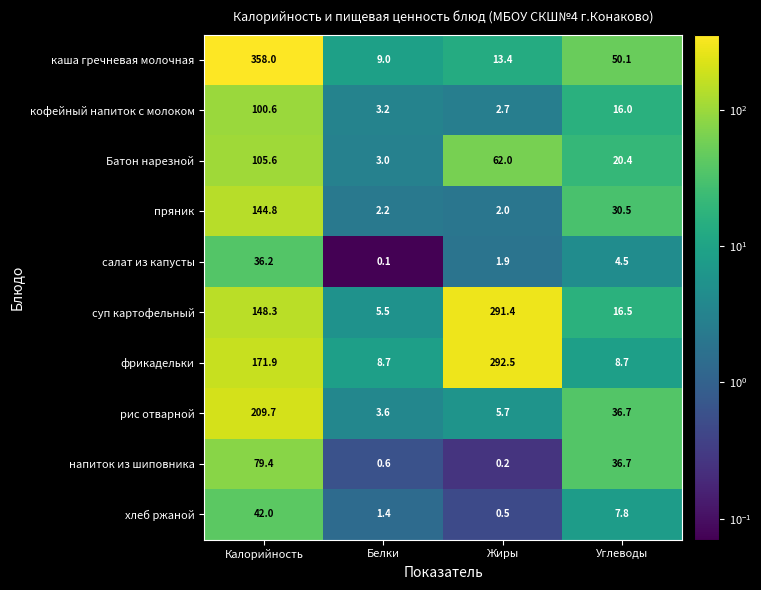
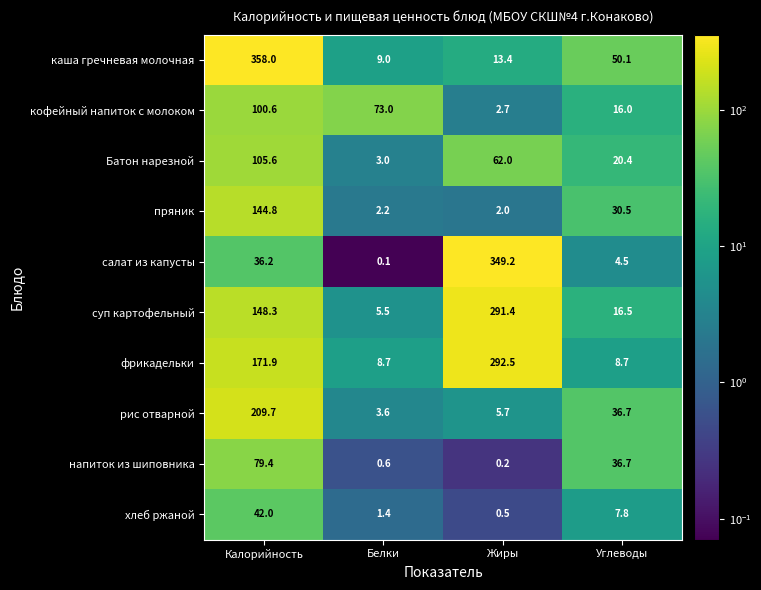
кофейный напиток с молоком, Белки: 3.2 -> 73.0
салат из капусты, Жиры: 1.9 -> 349.2
